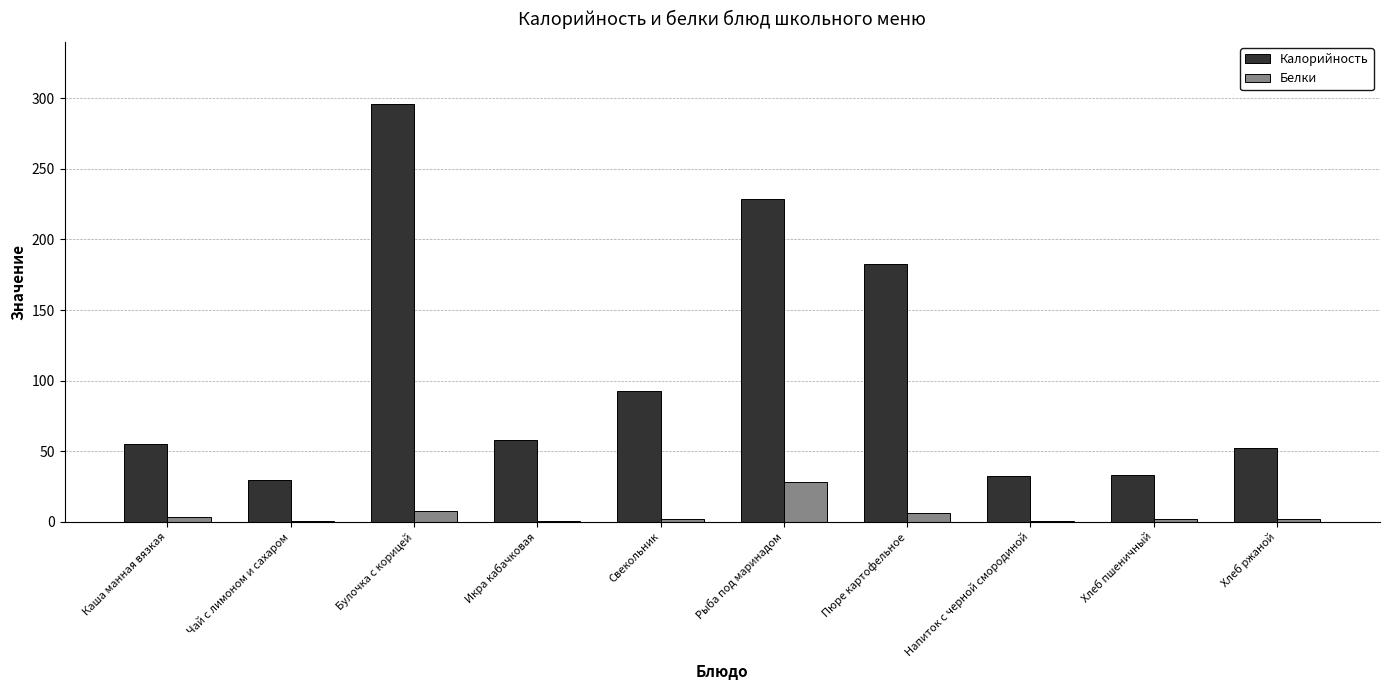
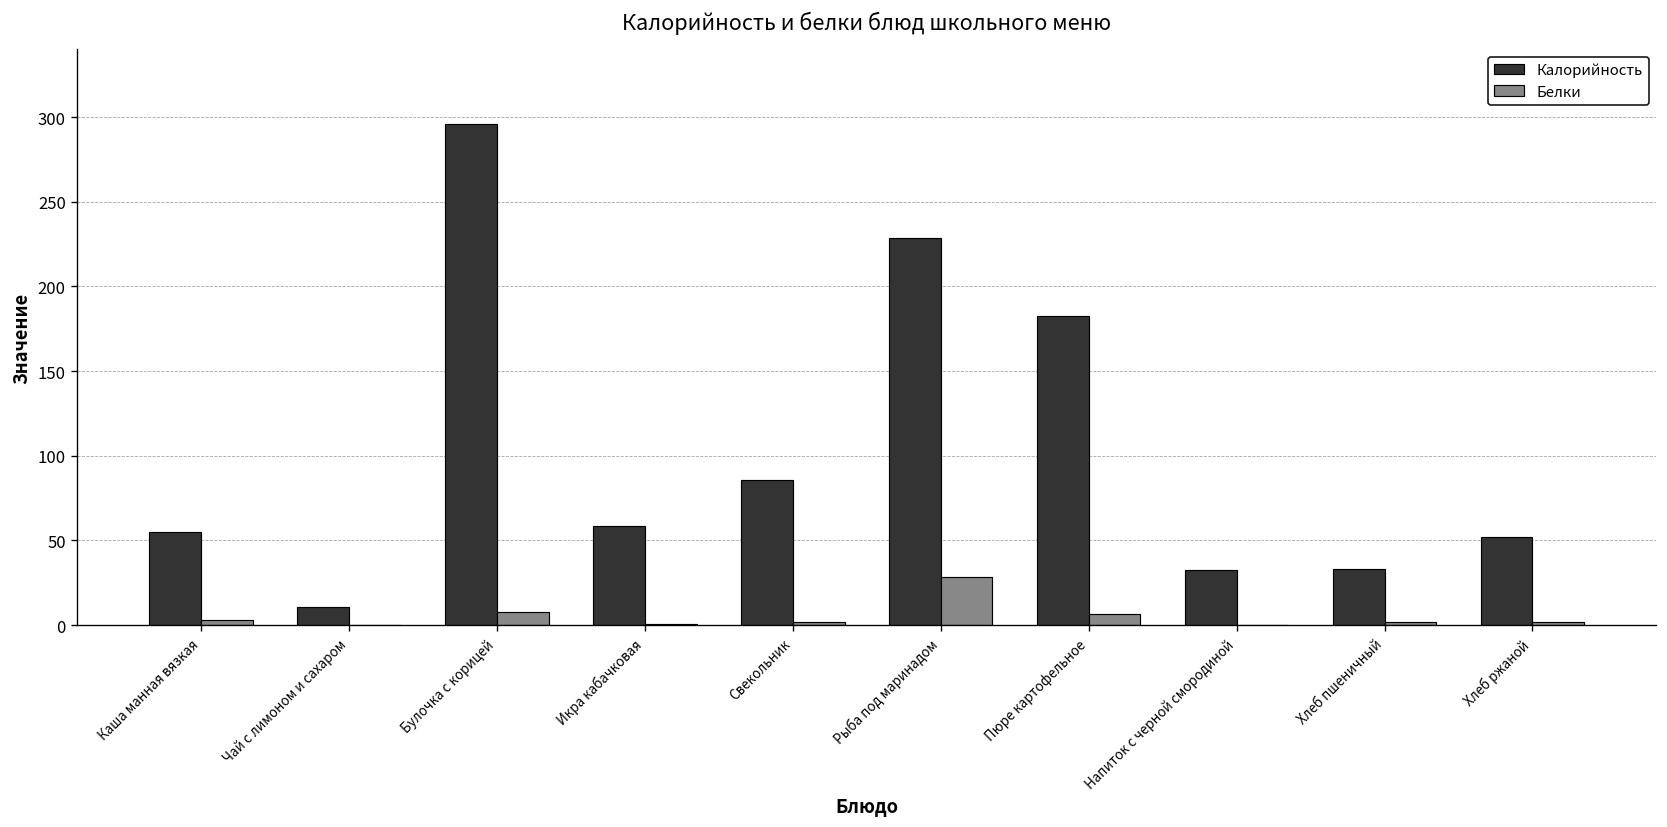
Калорийность, Чай с лимоном и сахаром: 30 -> 10
Калорийность, Свекольник: 92 -> 86
